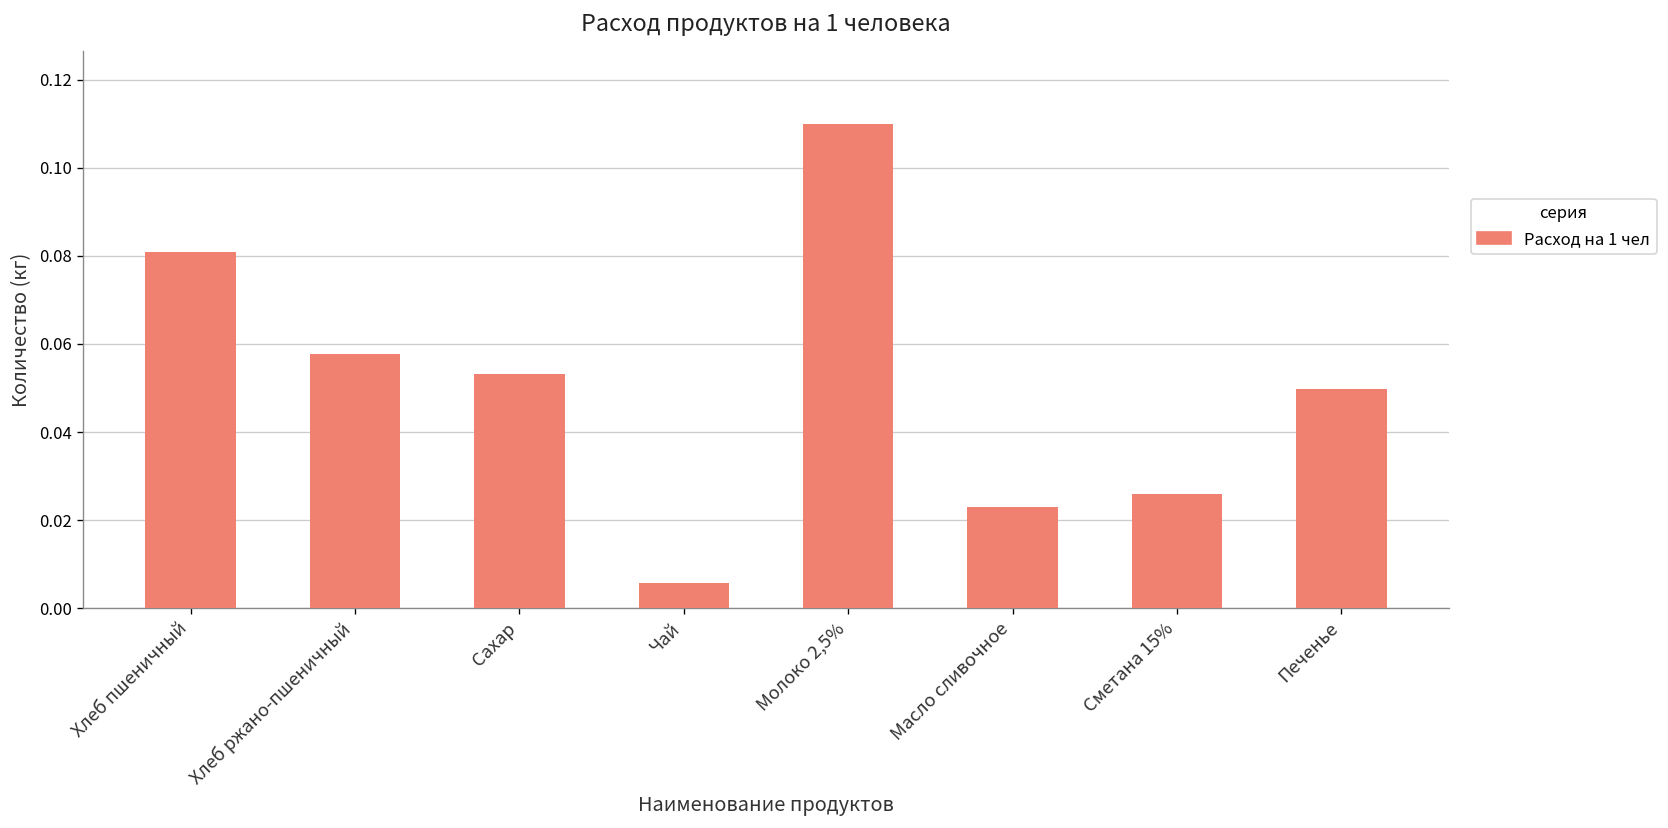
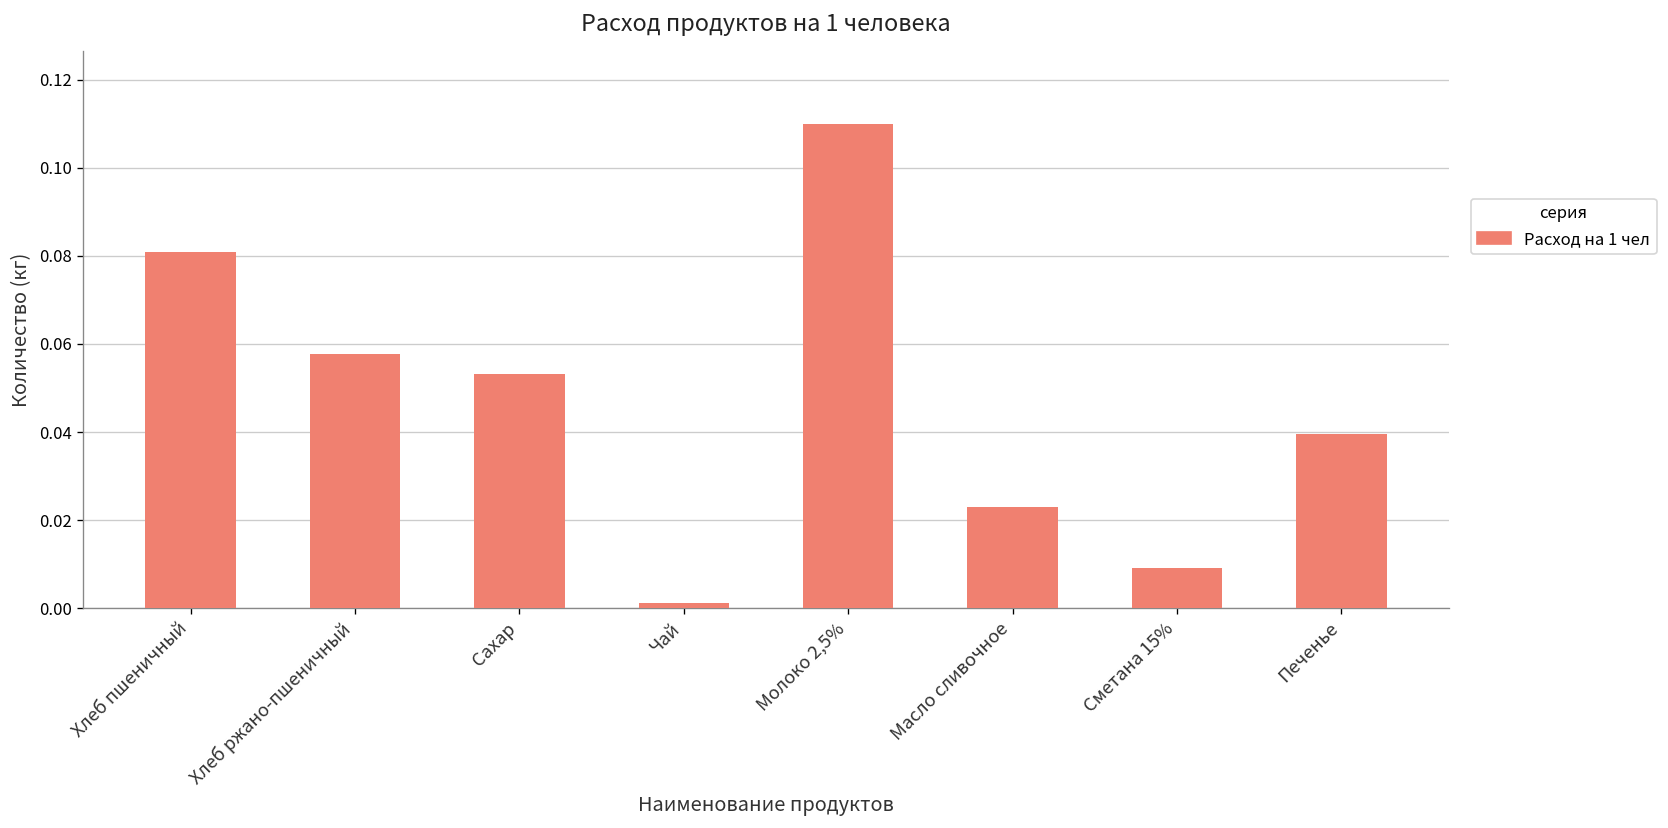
Чай: 0.006 -> 0.001
Сметана 15%: 0.026 -> 0.009
Печенье: 0.050 -> 0.040
